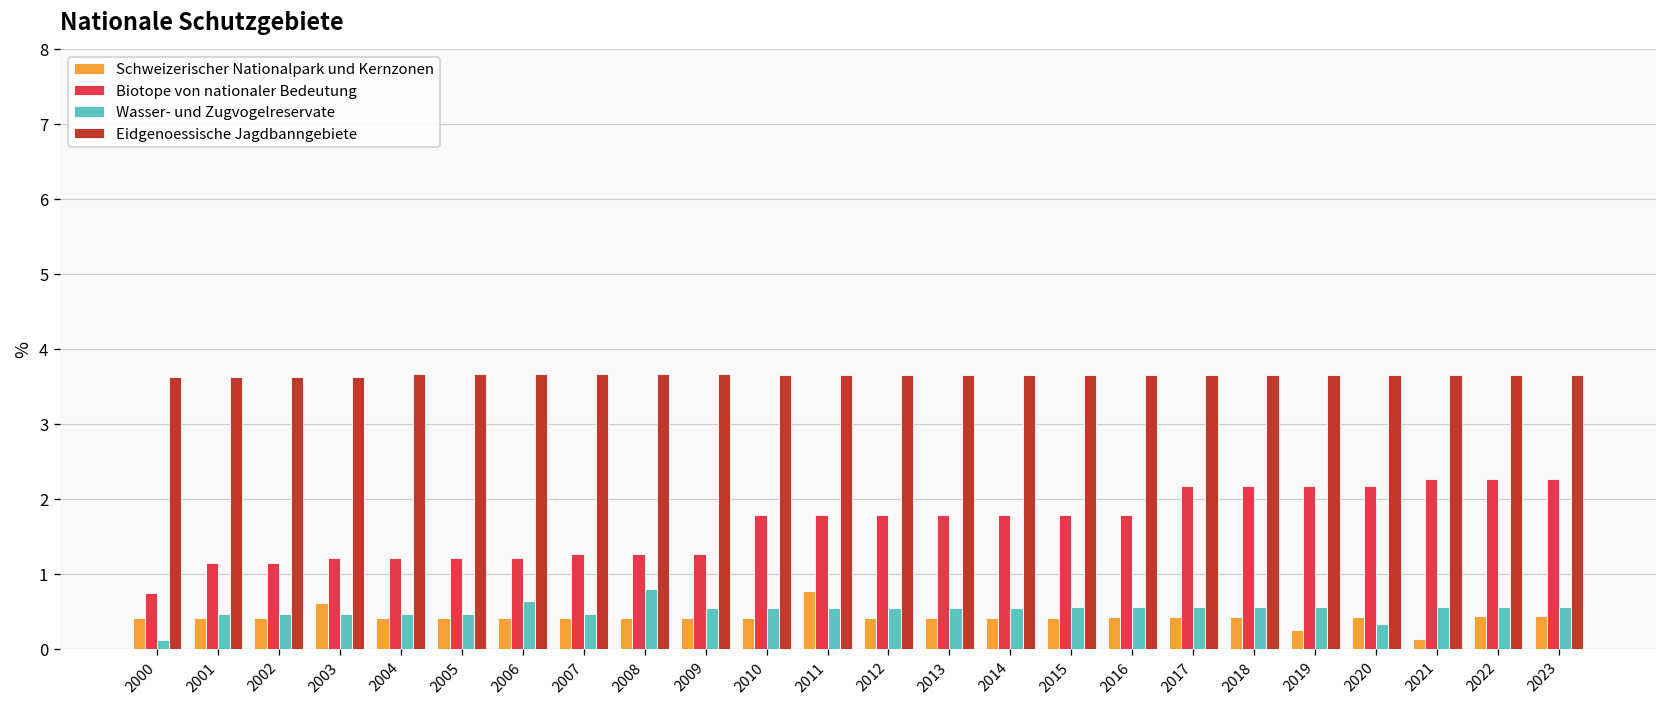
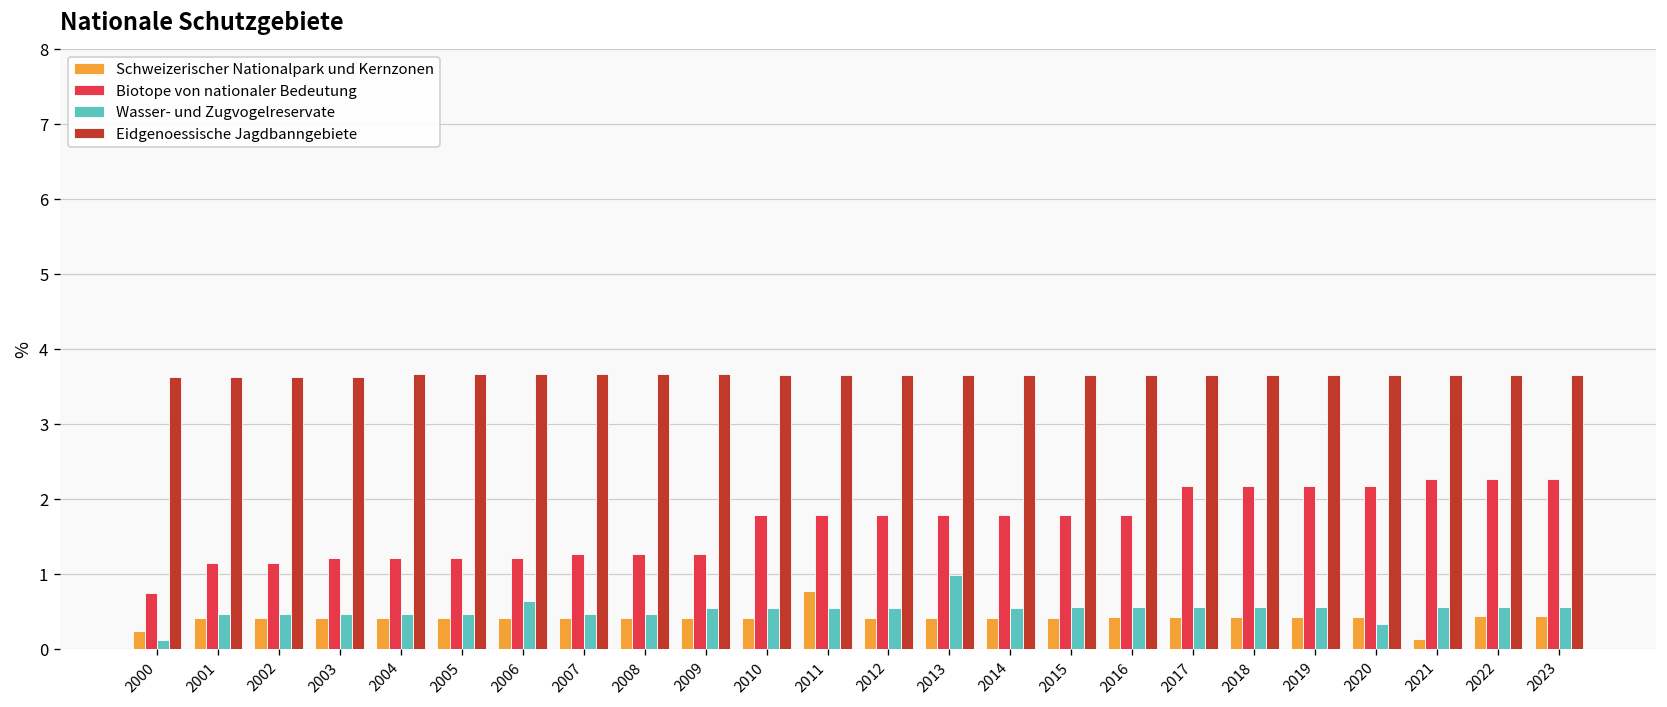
Schweizerischer Nationalpark und Kernzonen, 2000: 0.4 -> 0.2
Schweizerischer Nationalpark und Kernzonen, 2003: 0.6 -> 0.4
Wasser- und Zugvogelreservate, 2008: 0.8 -> 0.5
Wasser- und Zugvogelreservate, 2013: 0.5 -> 1.0
Schweizerischer Nationalpark und Kernzonen, 2019: 0.3 -> 0.4
